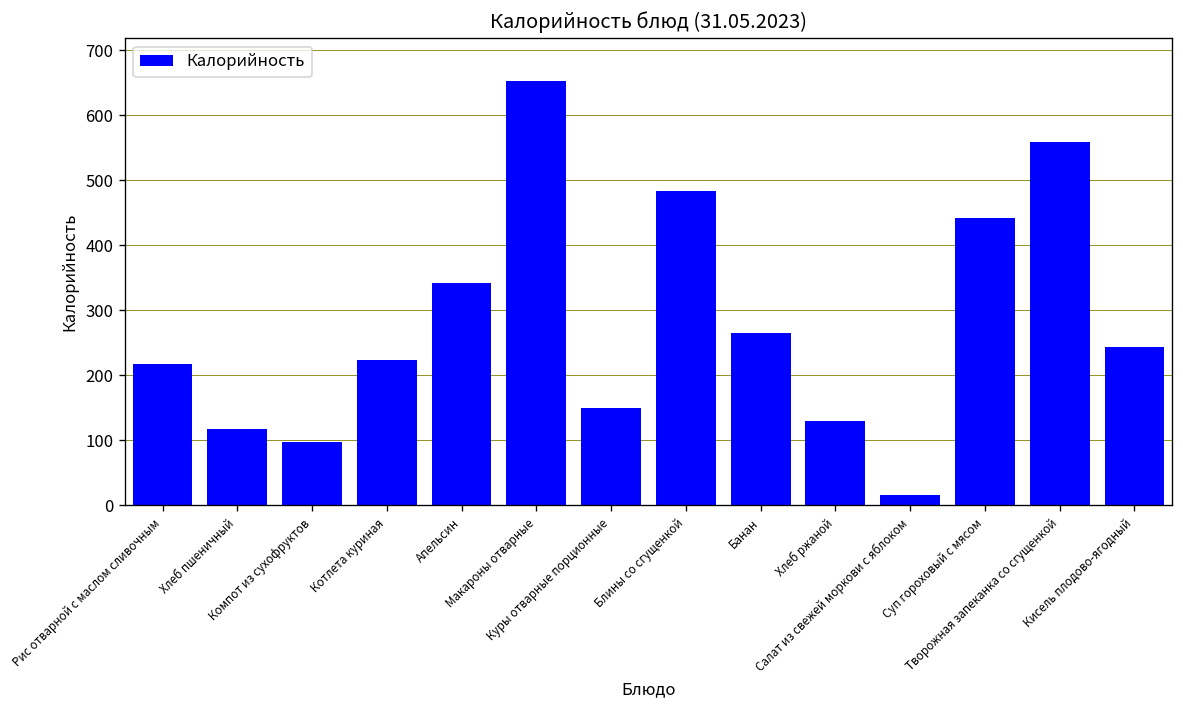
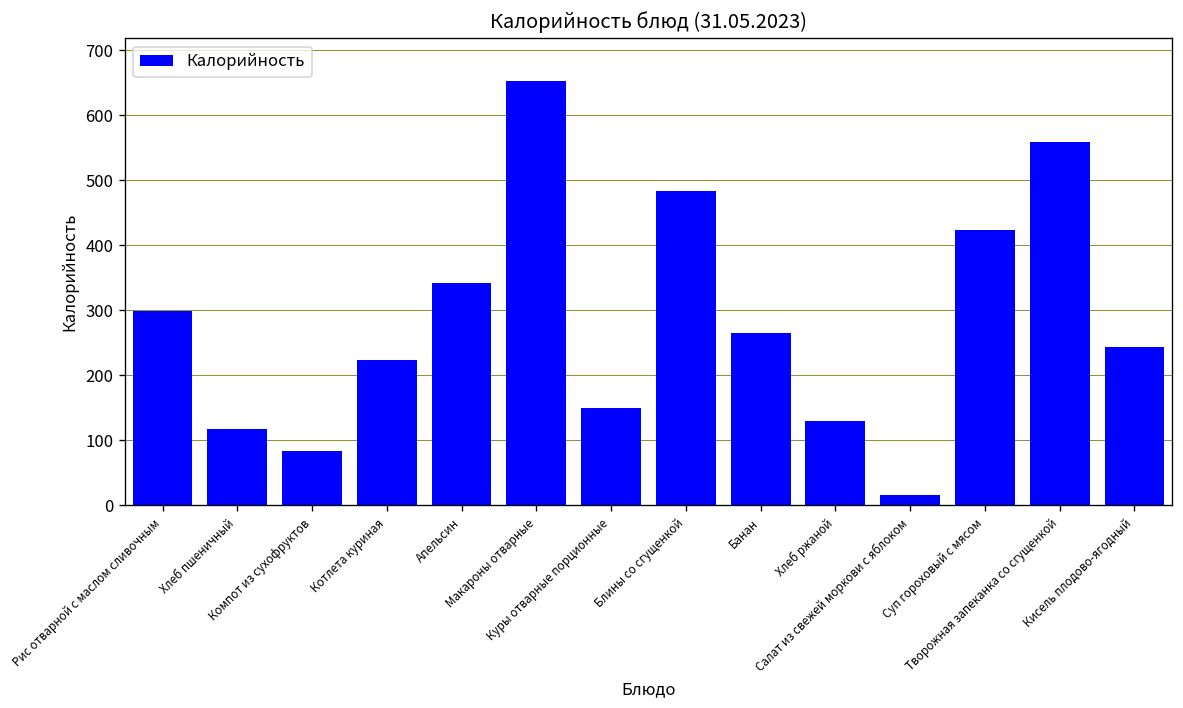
Рис отварной с маслом сливочным: 220 -> 300
Компот из сухофруктов: 100 -> 80
Суп гороховый с мясом: 440 -> 420
